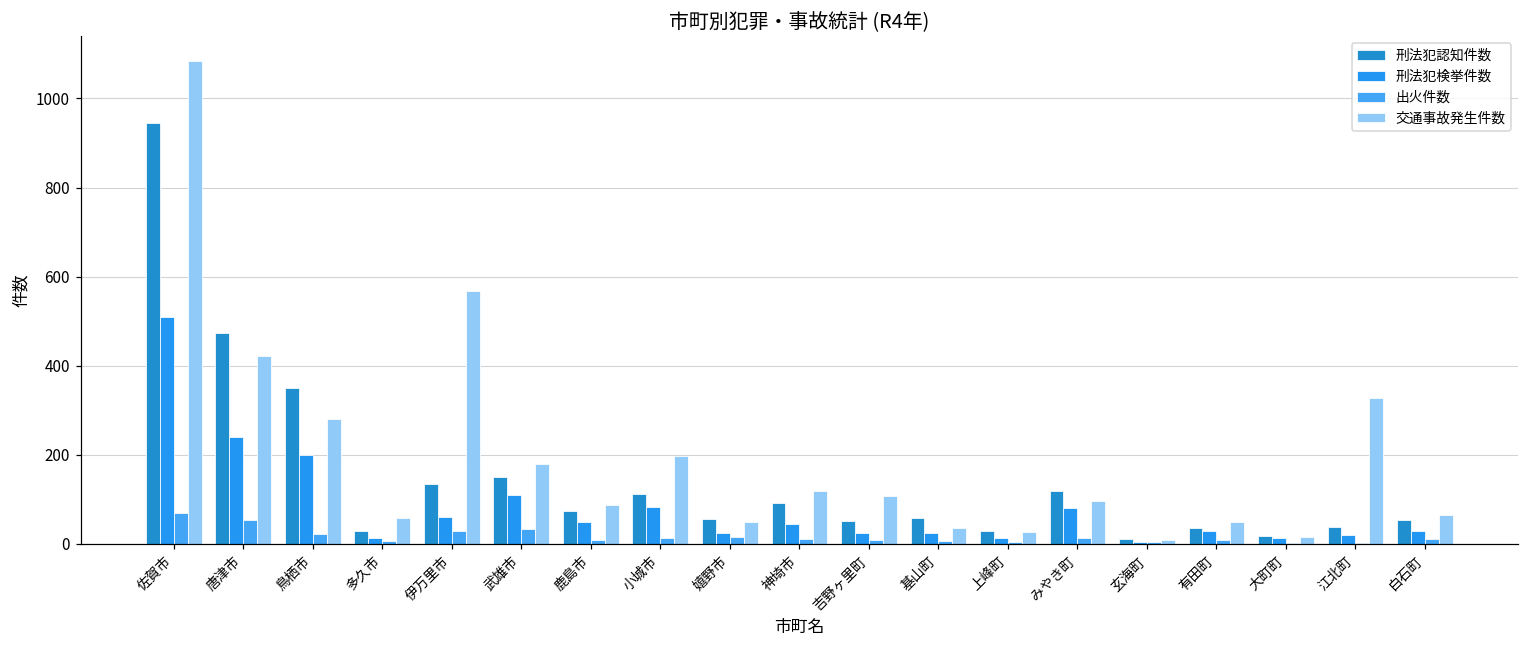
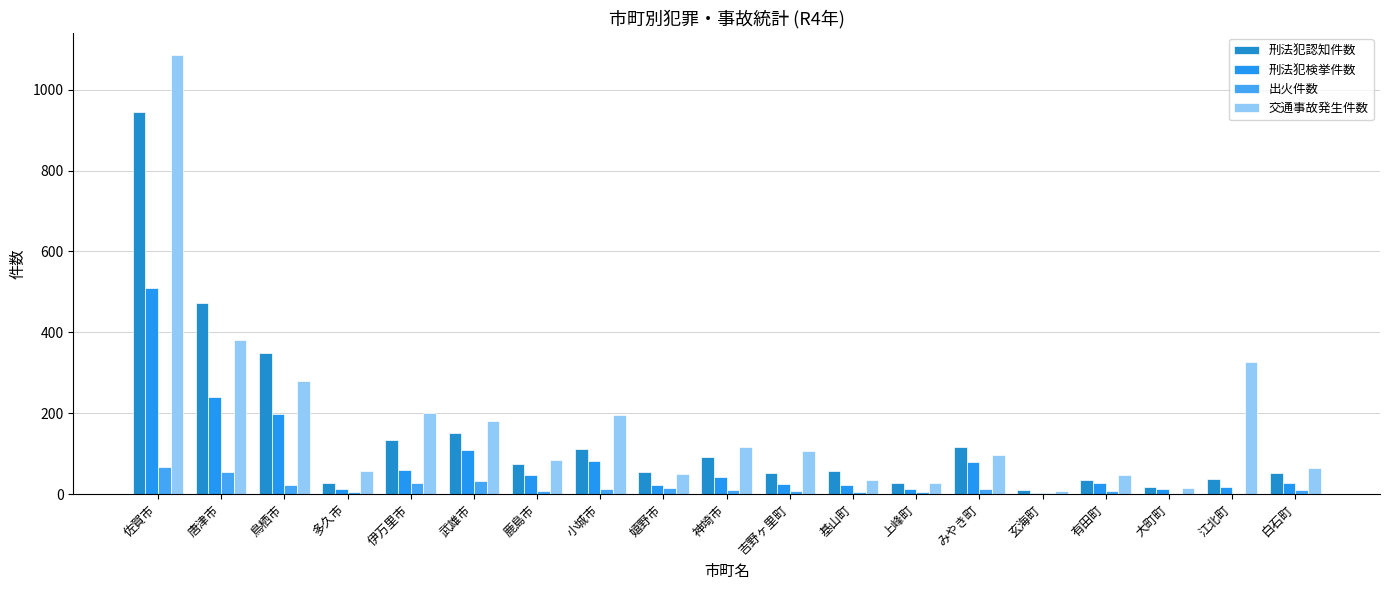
交通事故発生件数, 唐津市: 420 -> 380
交通事故発生件数, 伊万里市: 570 -> 200
